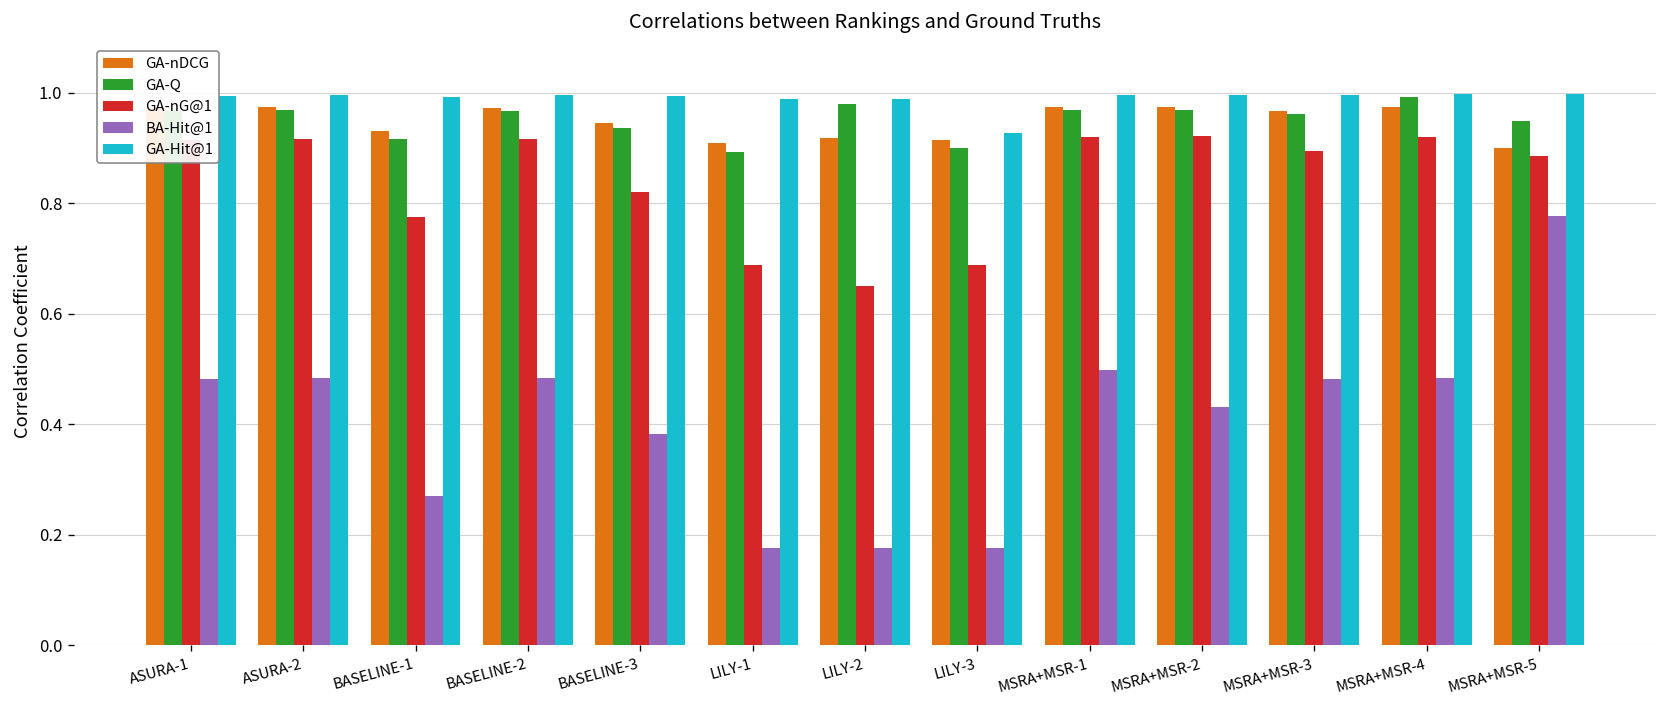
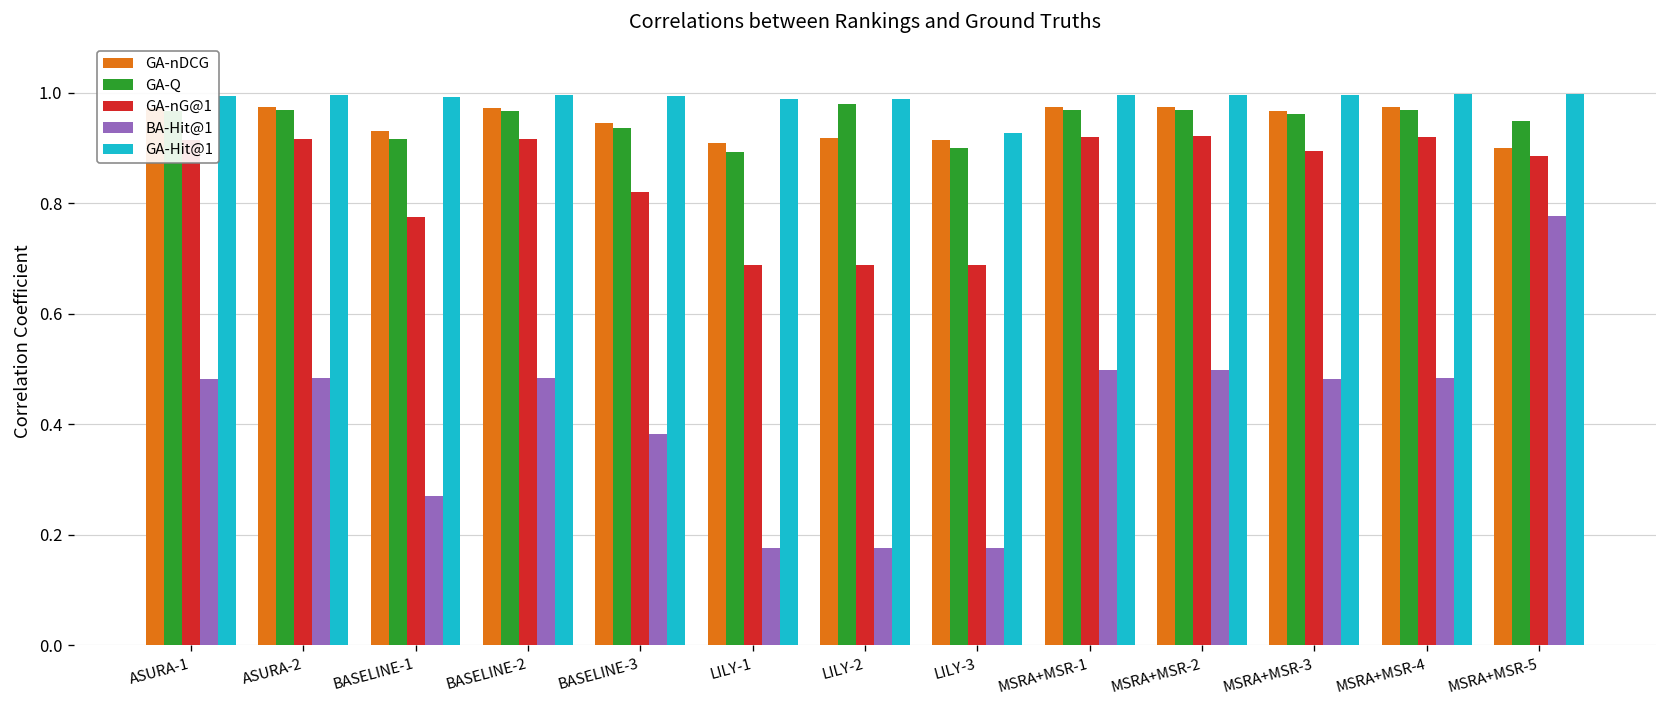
GA-nG@1, LILY-2: 0.65 -> 0.69
BA-Hit@1, MSRA+MSR-2: 0.43 -> 0.50
GA-Q, MSRA+MSR-4: 0.99 -> 0.97
